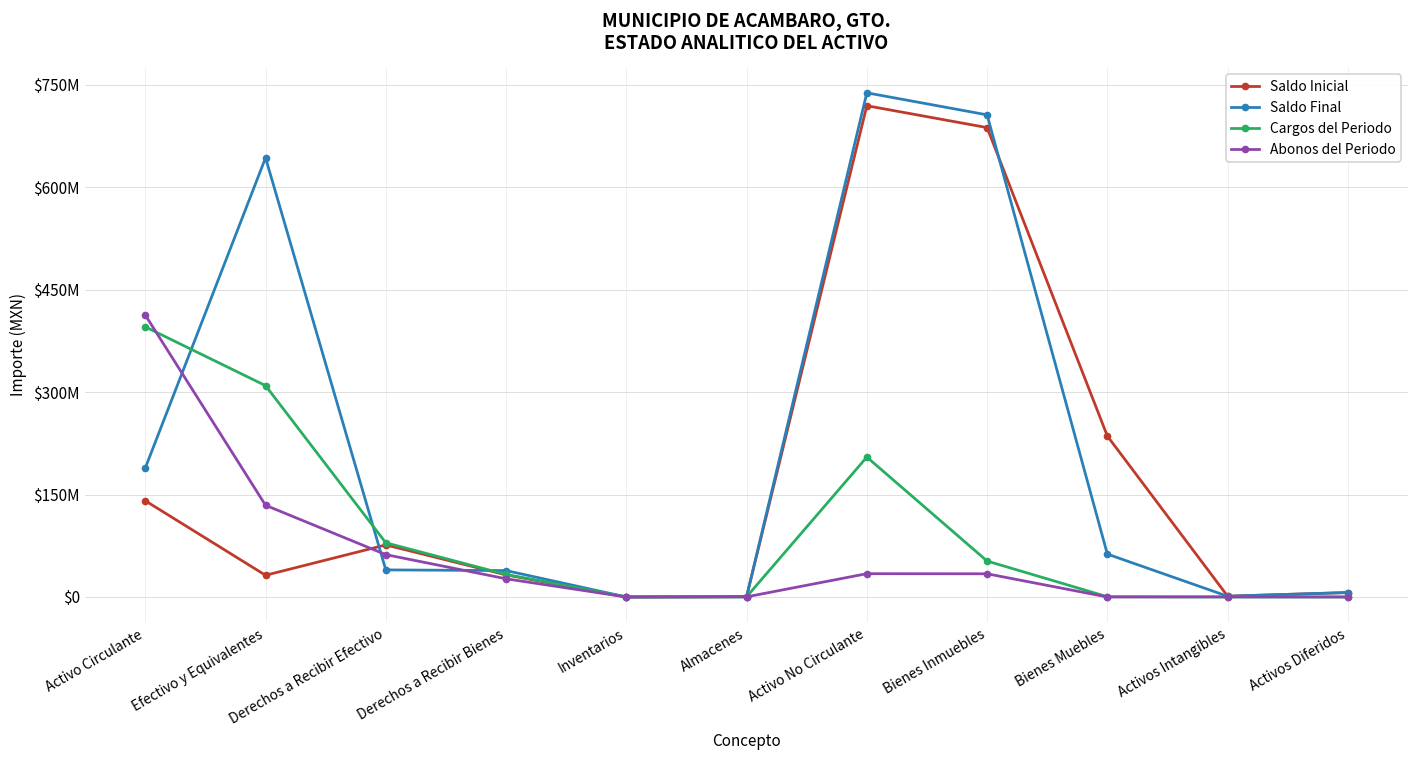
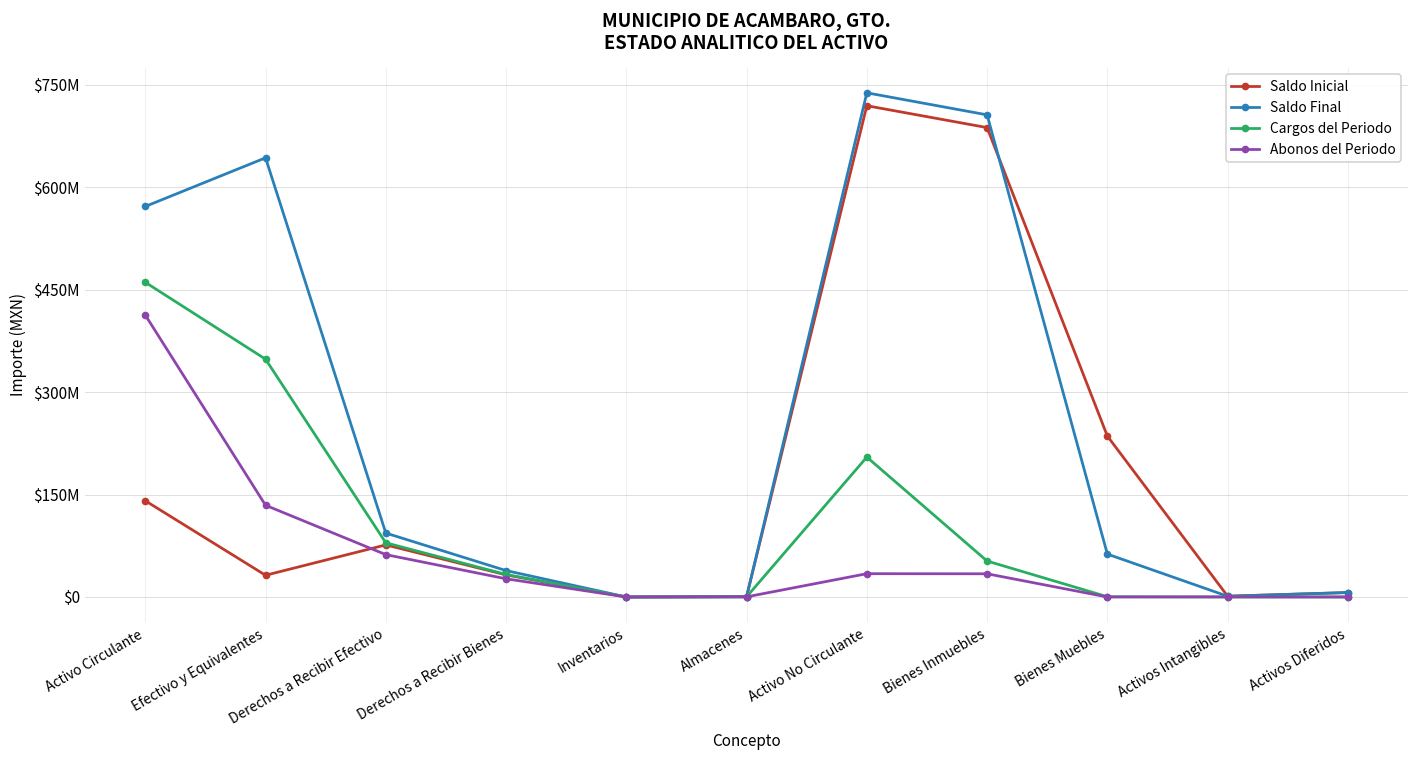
Saldo Final, Activo Circulante: $190000000 -> $570000000
Cargos del Periodo, Activo Circulante: $400000000 -> $460000000
Cargos del Periodo, Efectivo y Equivalentes: $310000000 -> $350000000
Saldo Final, Derechos a Recibir Efectivo: $40000000 -> $90000000
